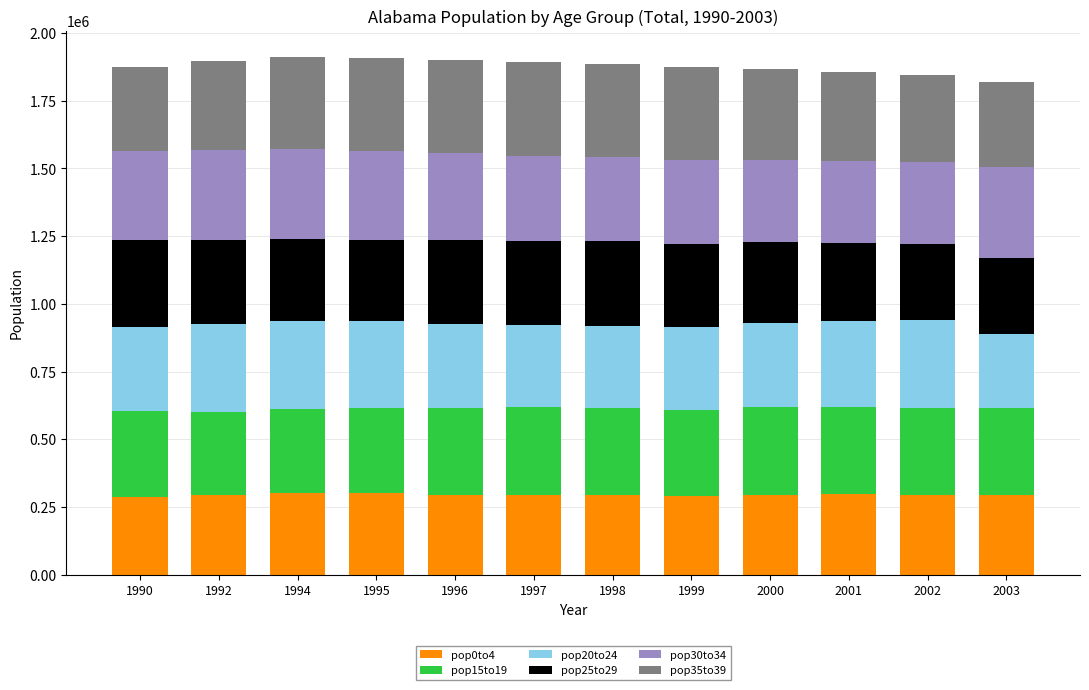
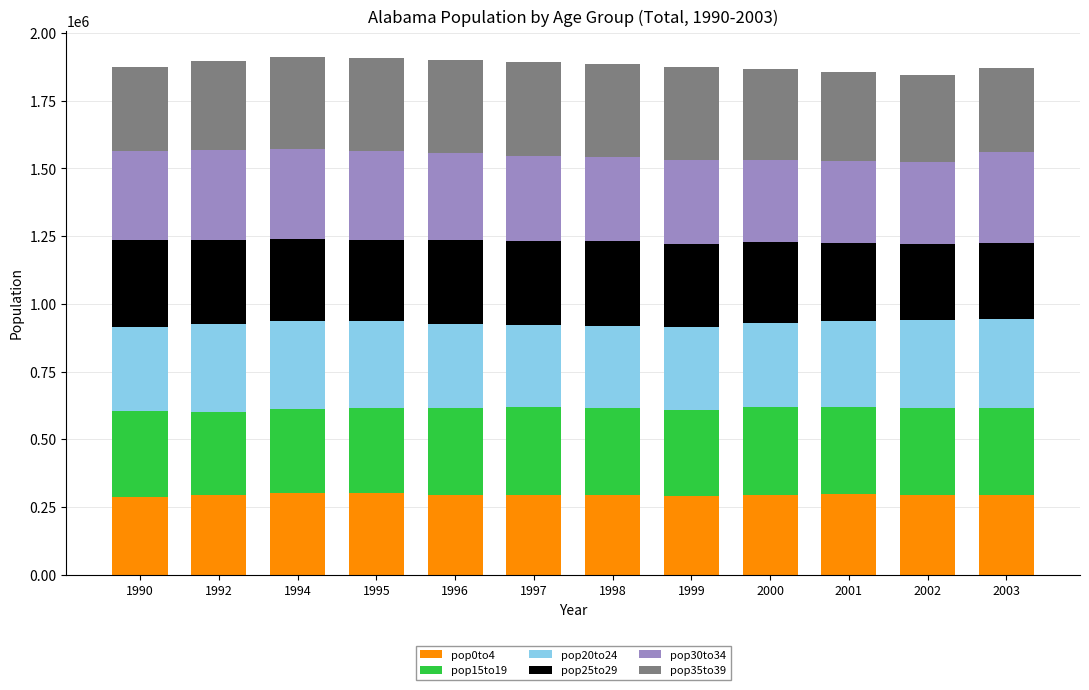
pop20to24, 2003: 270000 -> 330000
